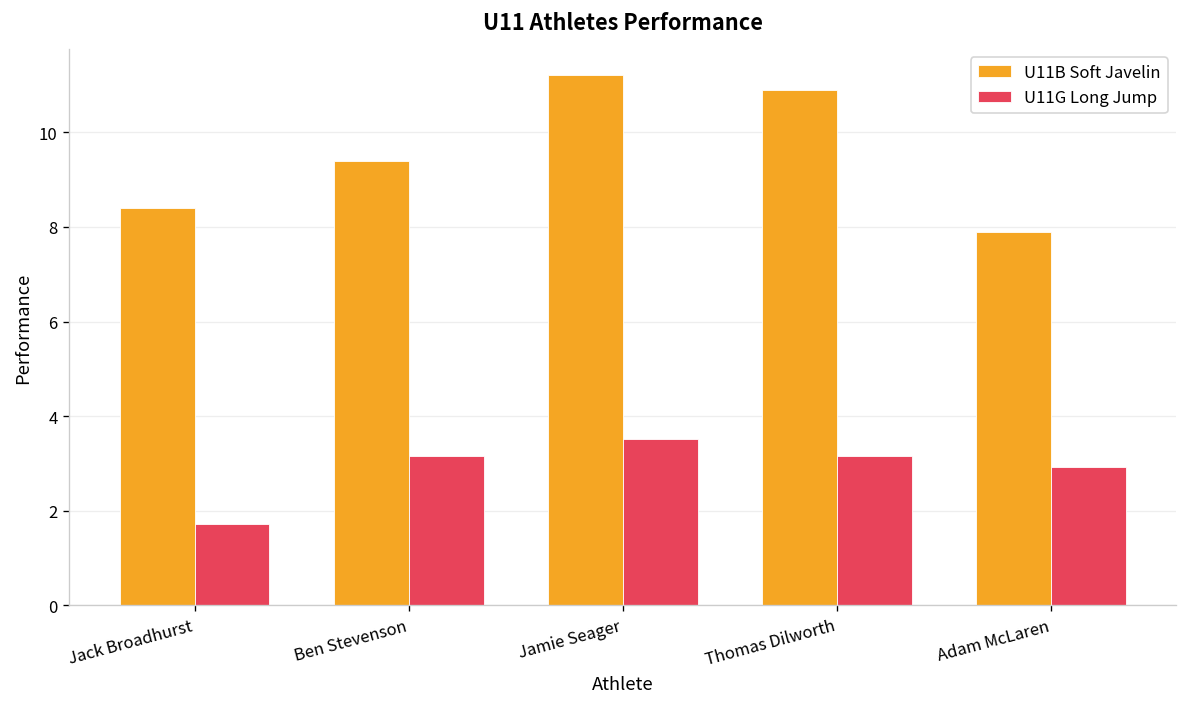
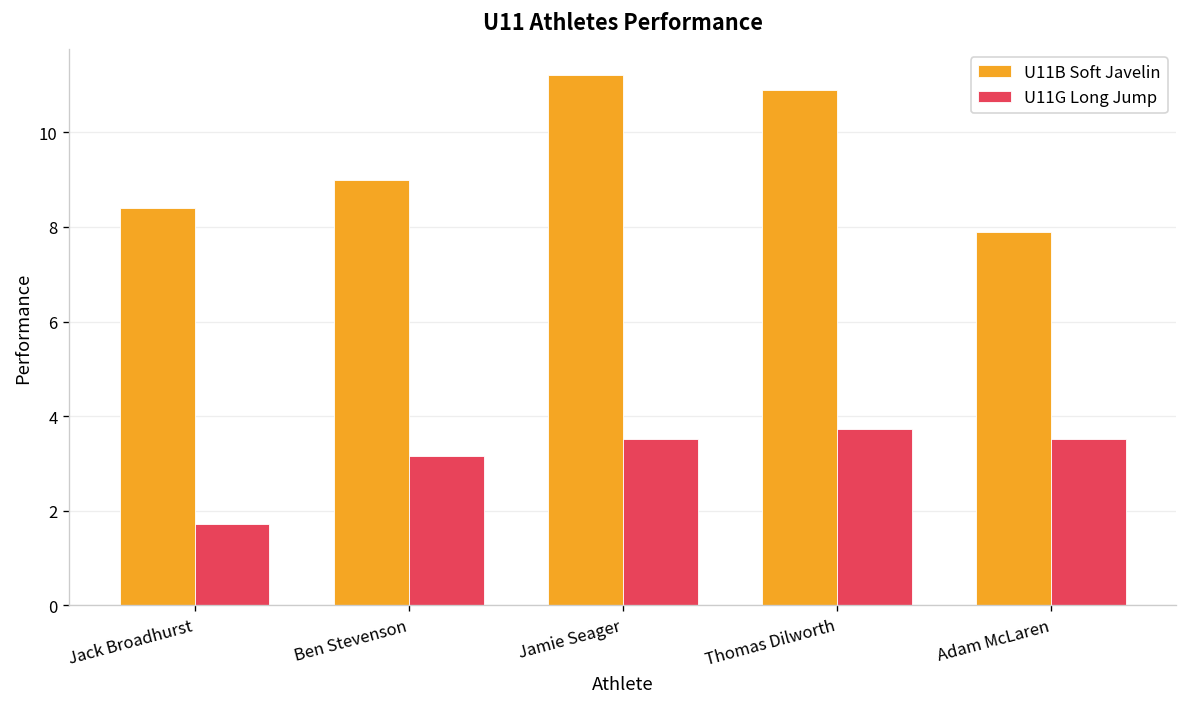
U11B Soft Javelin, Ben Stevenson: 9.4 -> 9.0
U11G Long Jump, Thomas Dilworth: 3.2 -> 3.7
U11G Long Jump, Adam McLaren: 2.9 -> 3.5
